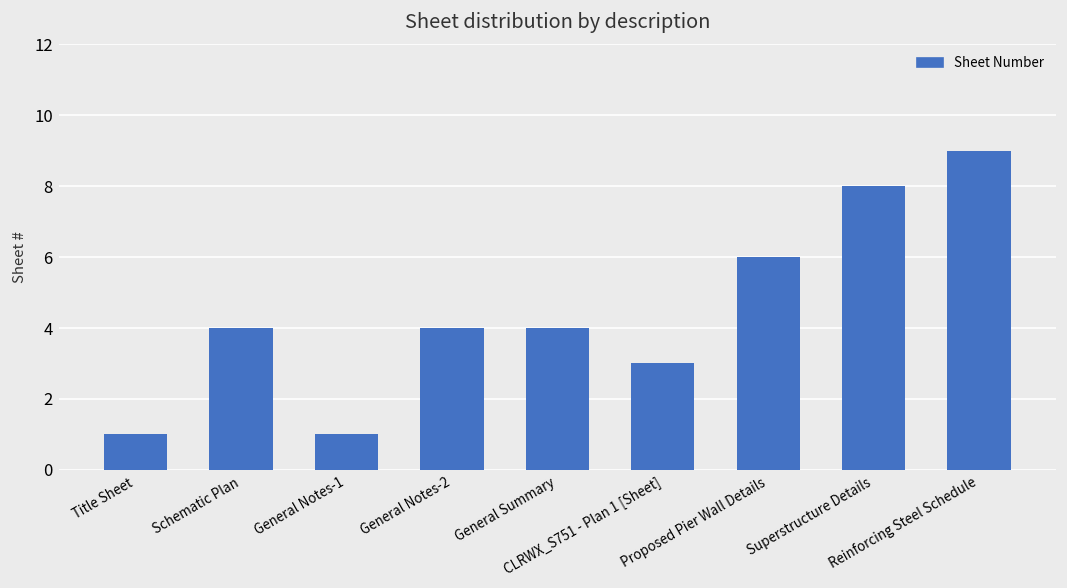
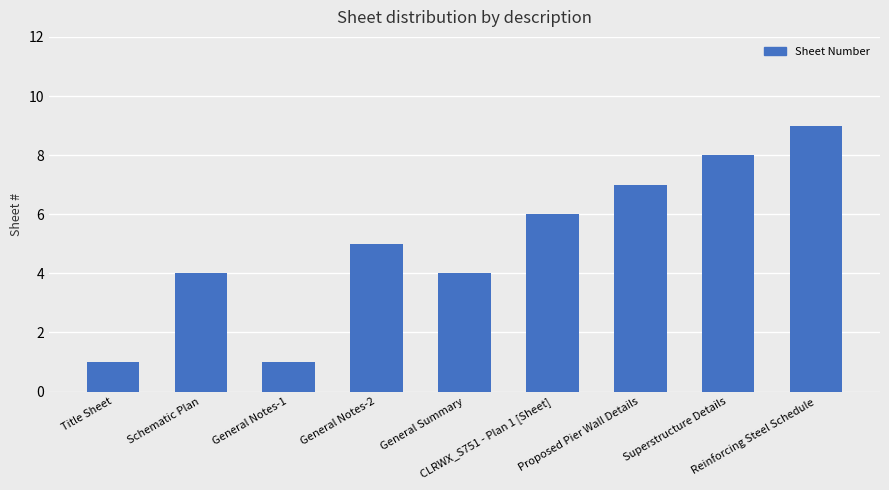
General Notes-2: 4 -> 5
CLRWX_S751 - Plan 1 [Sheet]: 3 -> 6
Proposed Pier Wall Details: 6 -> 7
